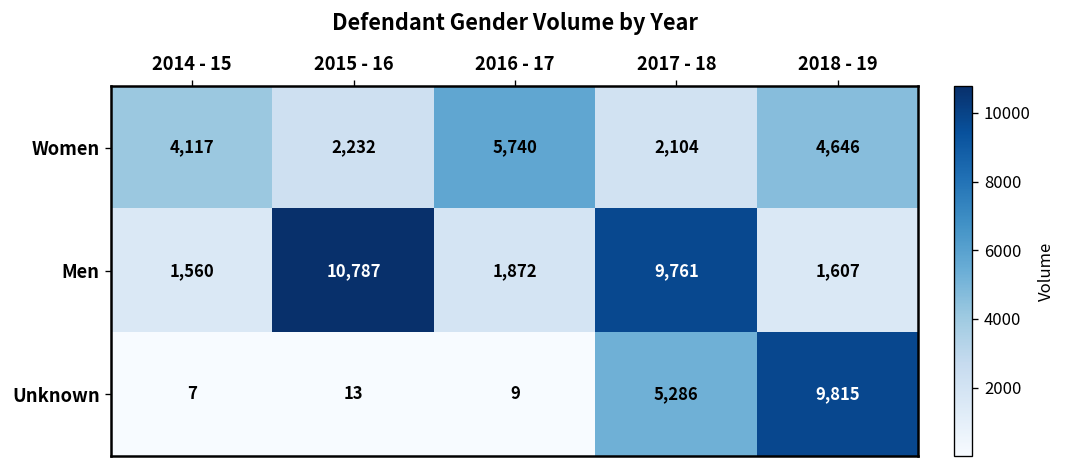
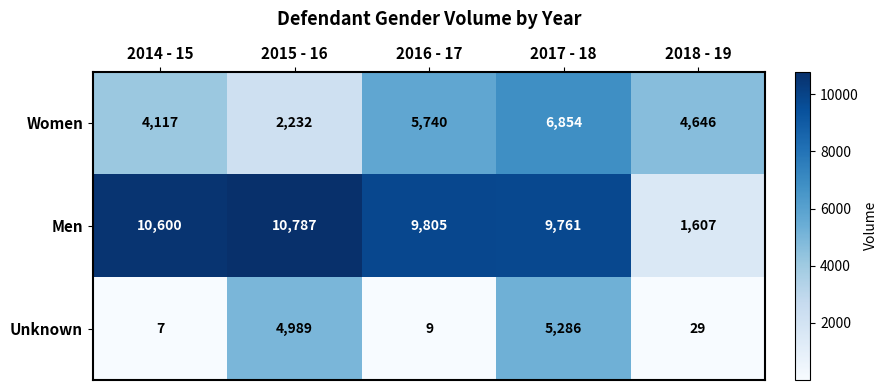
Women, 2017 - 18: 2,104 -> 6,854
Men, 2014 - 15: 1,560 -> 10,600
Men, 2016 - 17: 1,872 -> 9,805
Unknown, 2015 - 16: 13 -> 4,989
Unknown, 2018 - 19: 9,815 -> 29
